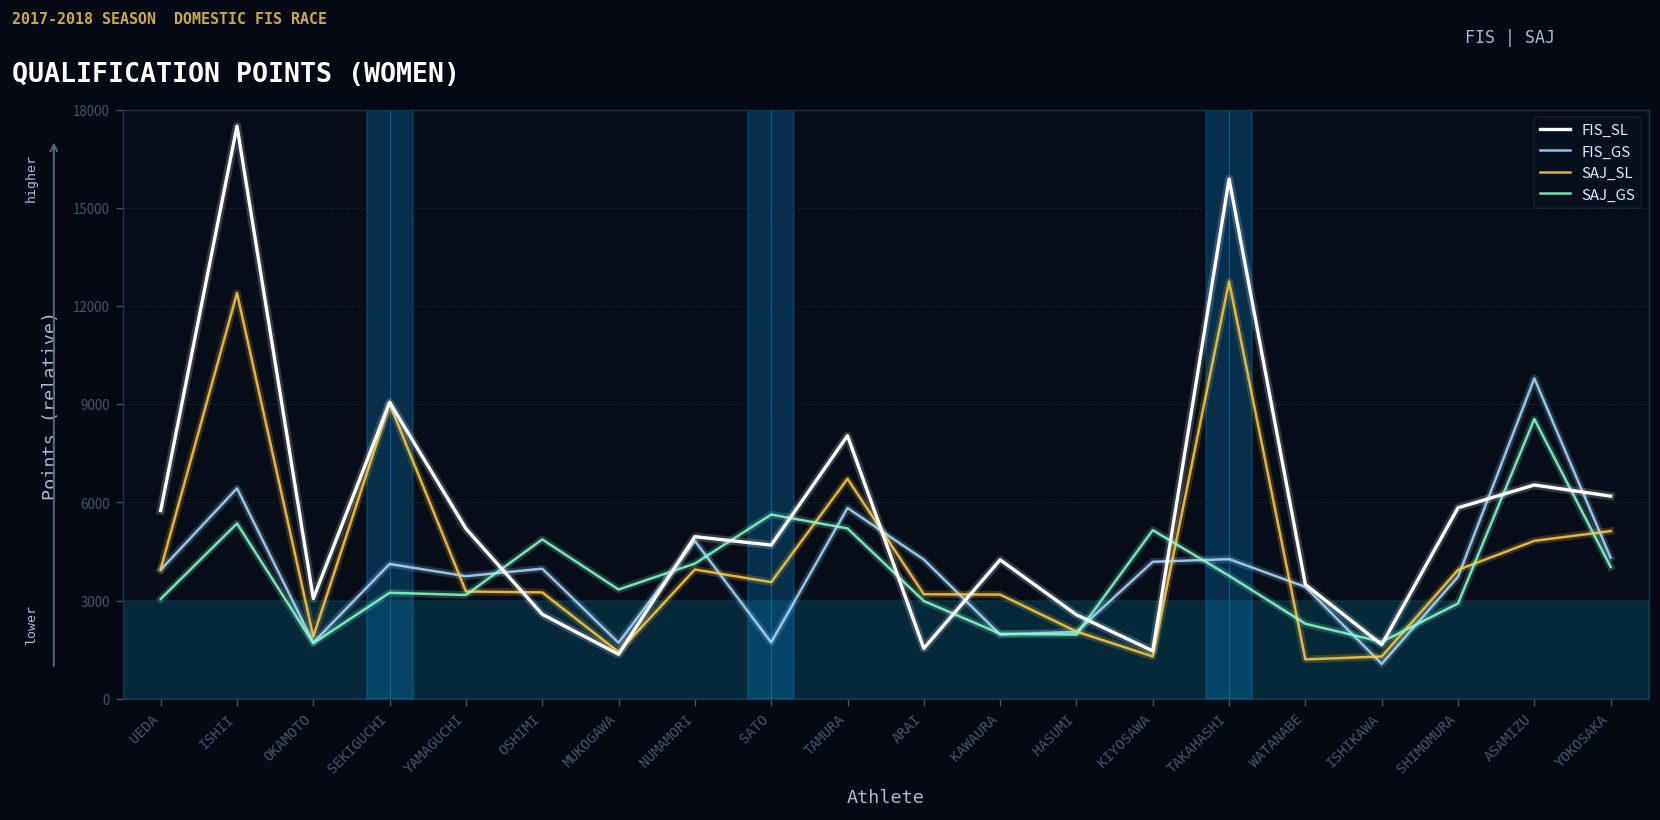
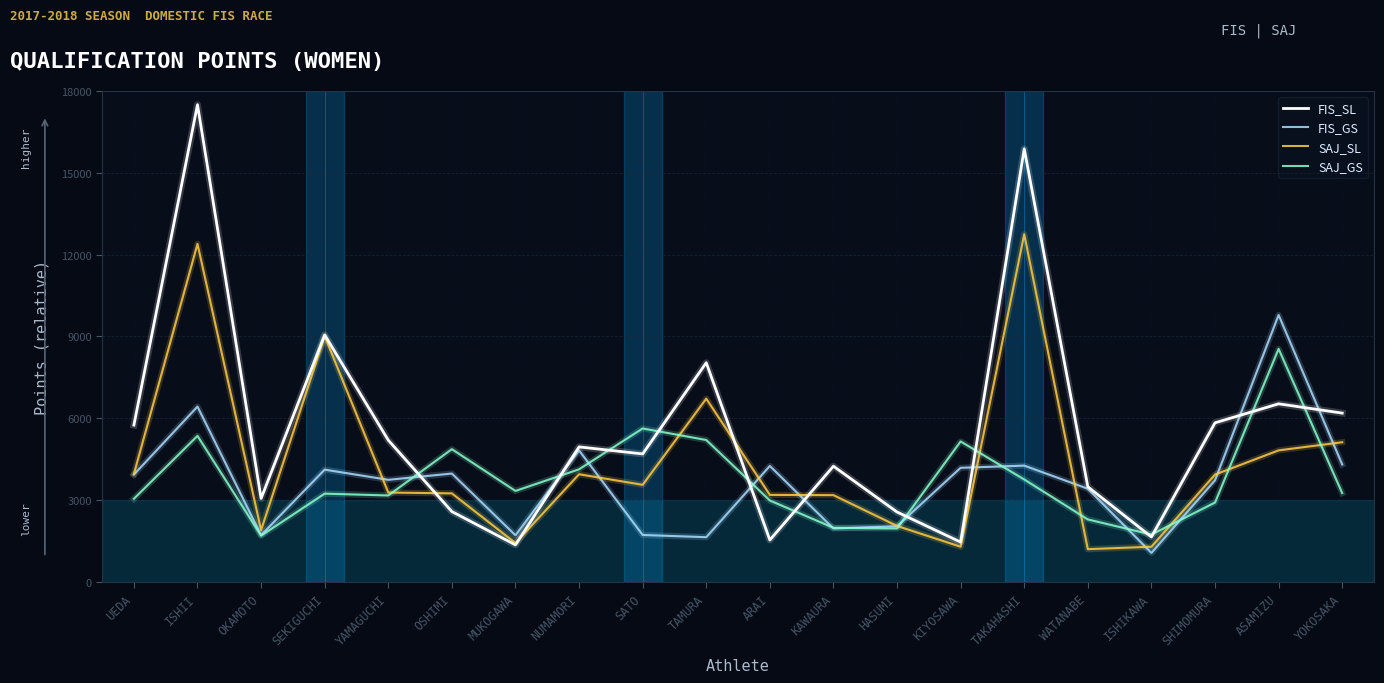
FIS_GS, TAMURA: 5800 -> 1600
SAJ_GS, YOKOSAKA: 4000 -> 3300
